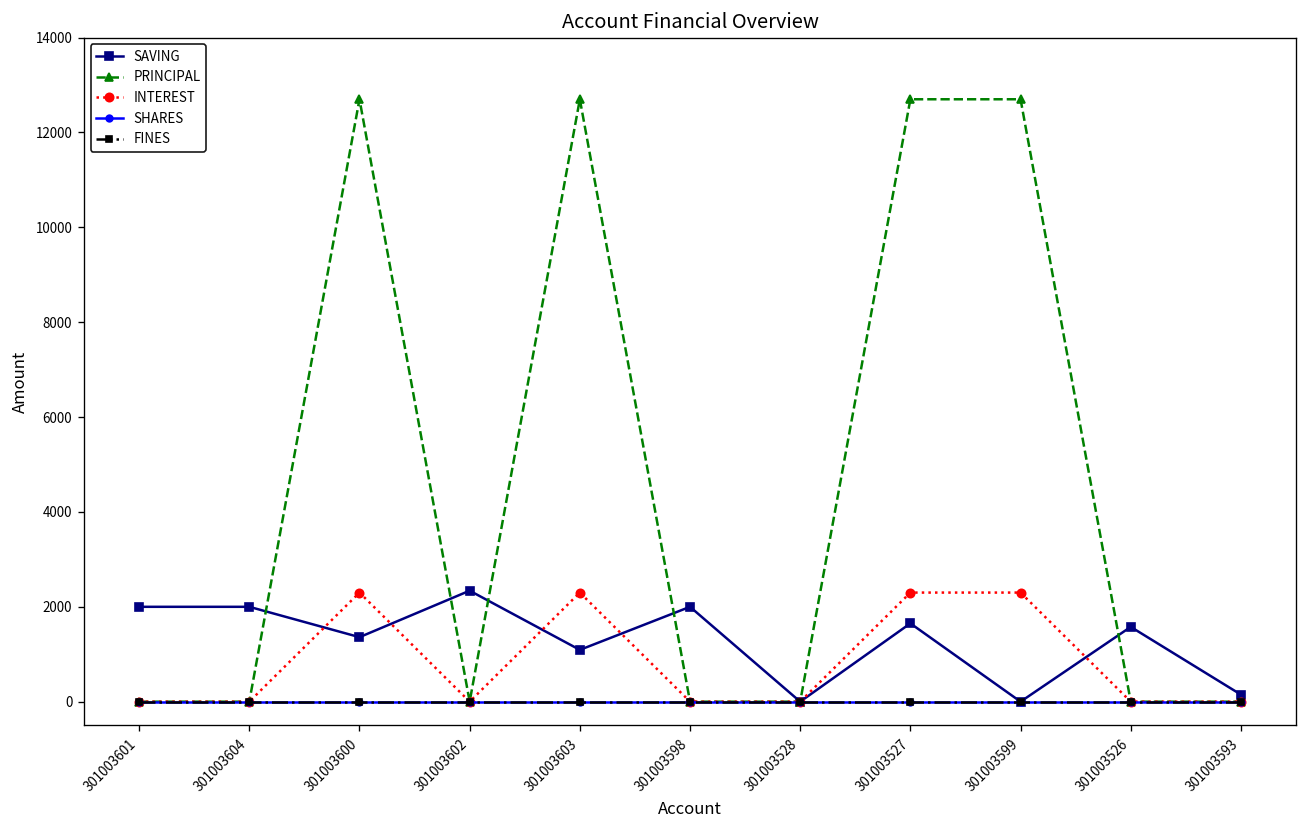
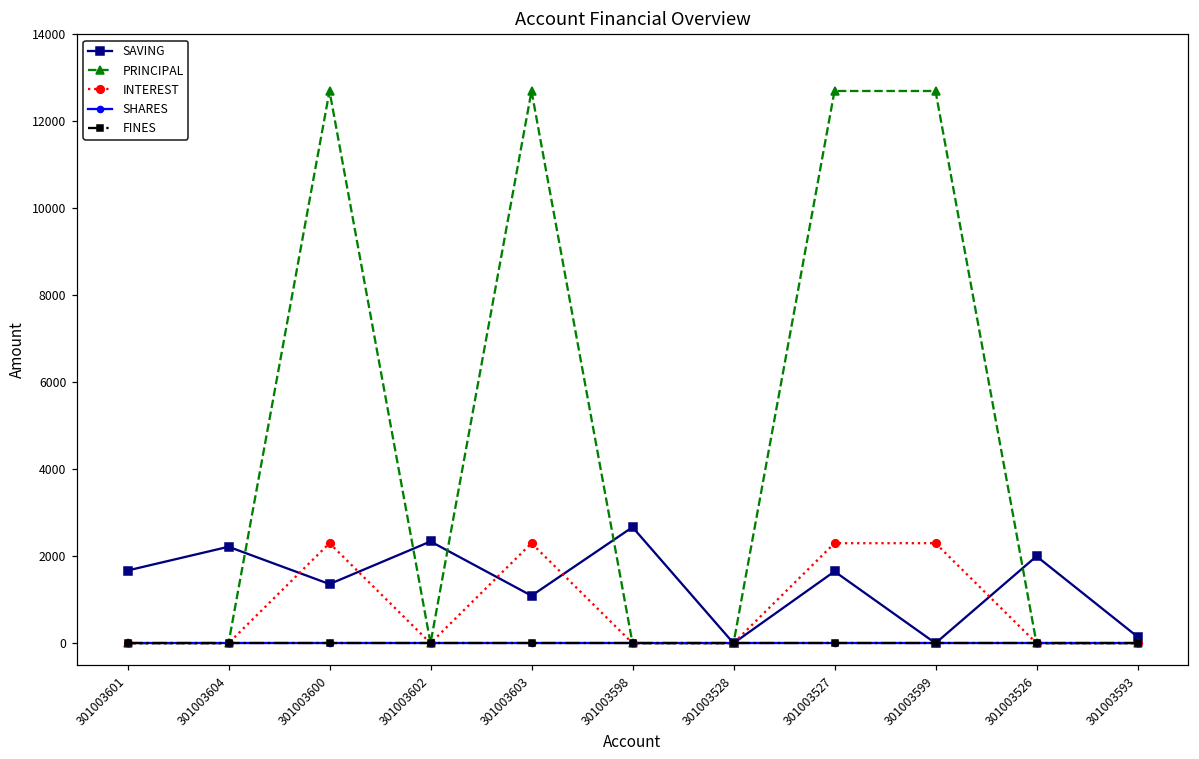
SAVING, 301003601: 2000 -> 1700
SAVING, 301003604: 2000 -> 2200
SAVING, 301003598: 2000 -> 2700
SAVING, 301003526: 1600 -> 2000
